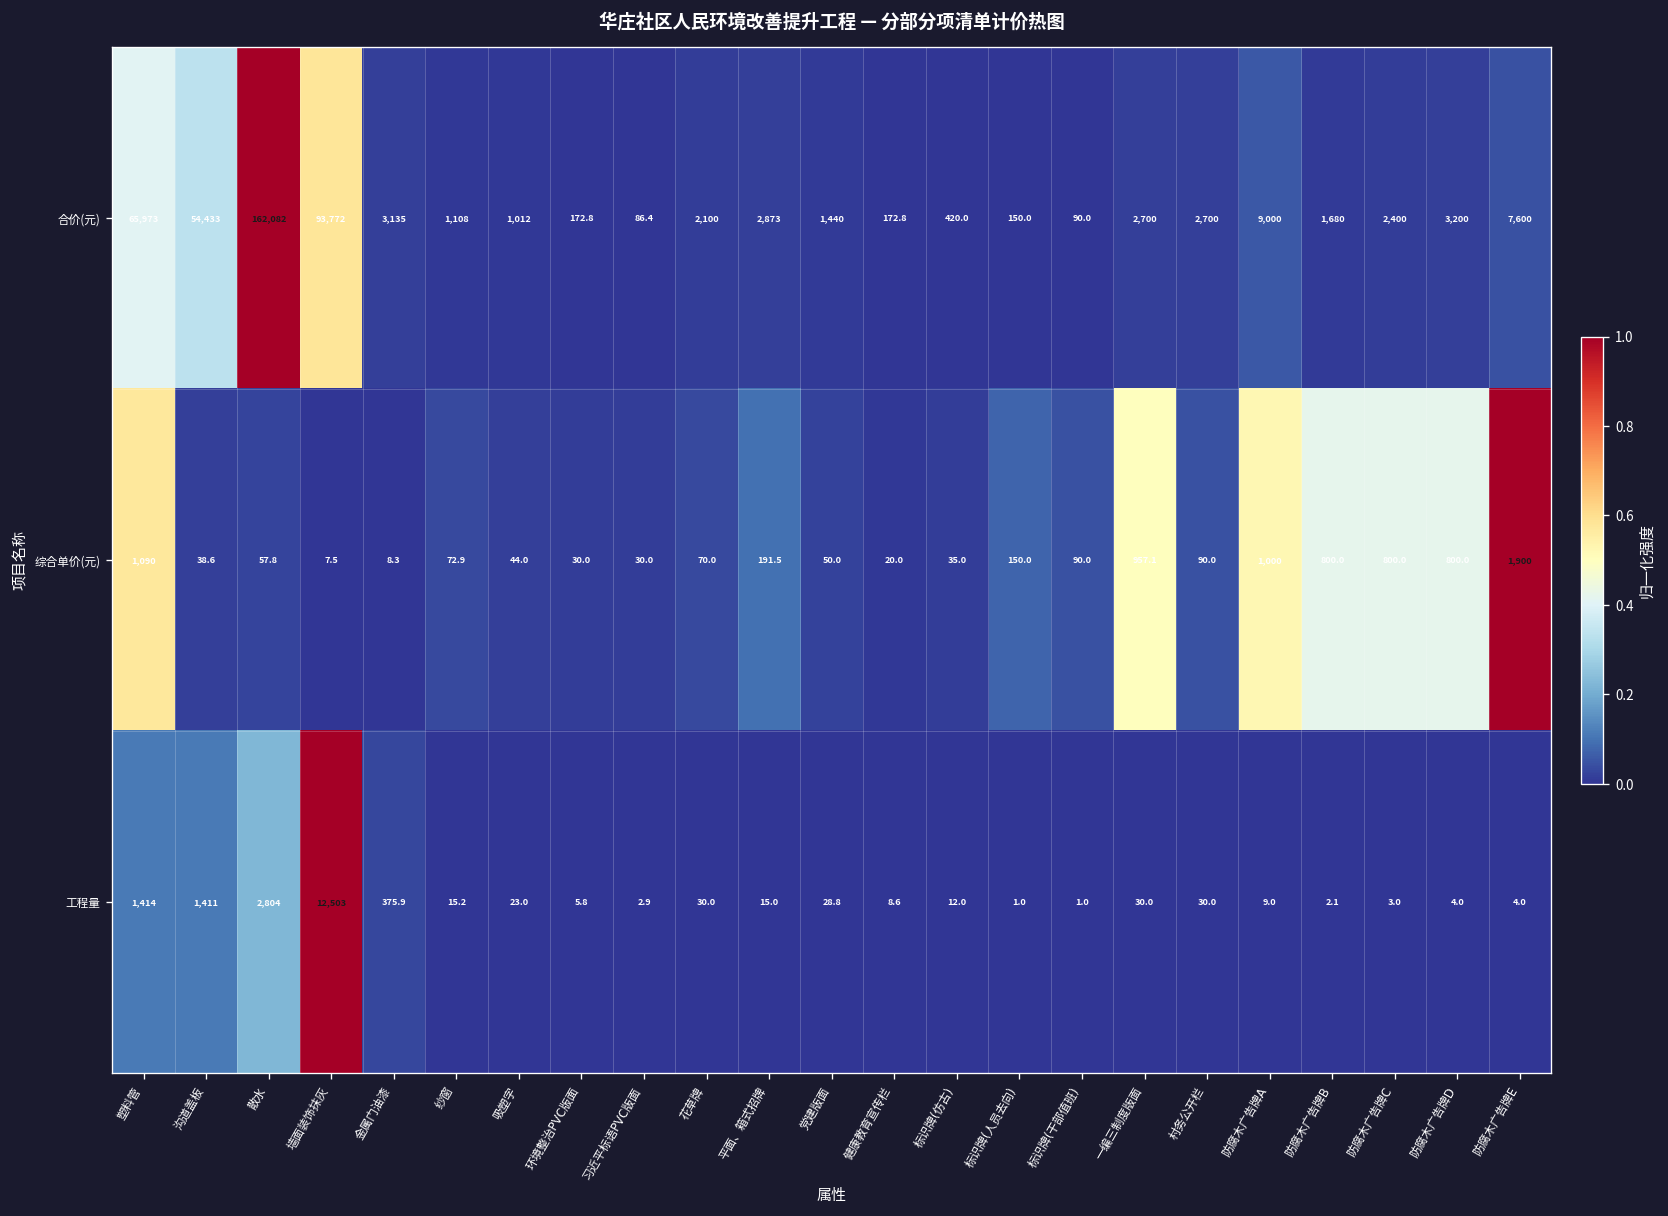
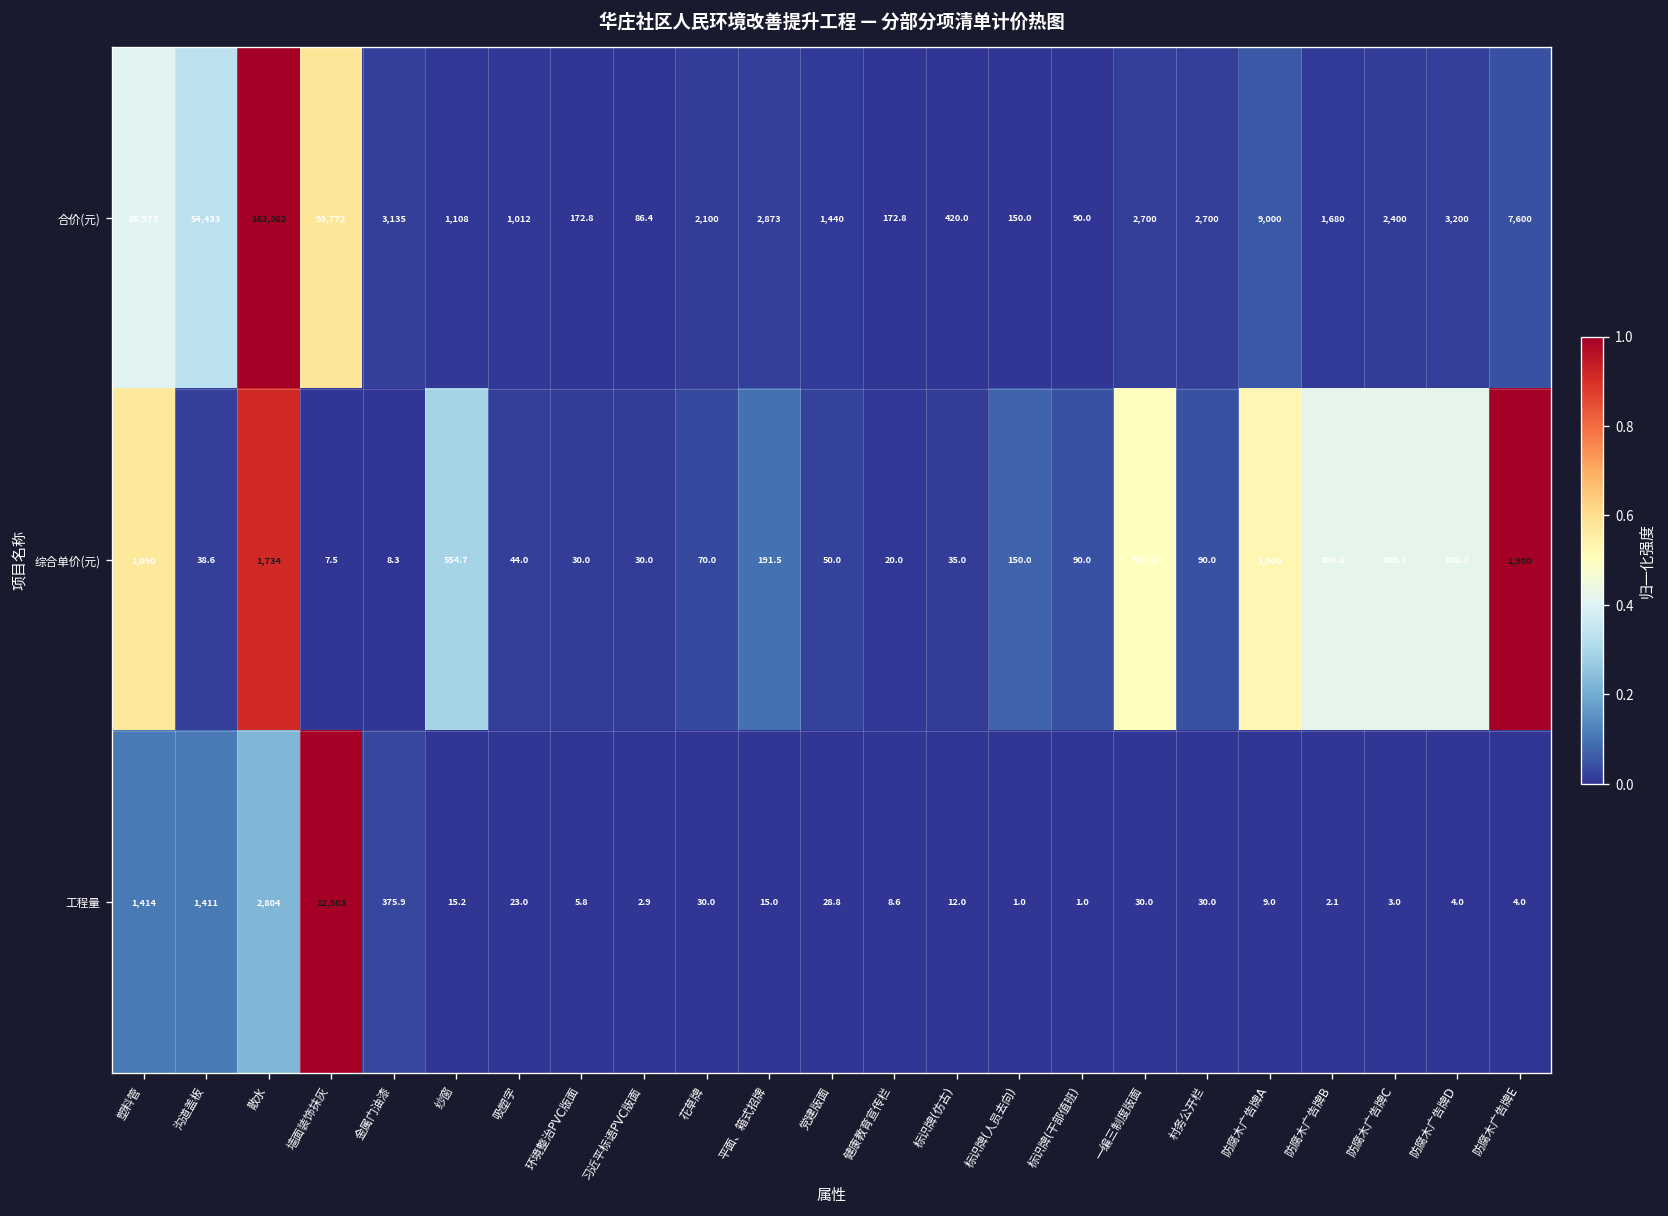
综合单价(元), 散水: 57.8 -> 1,734
综合单价(元), 纱窗: 72.9 -> 554.7
